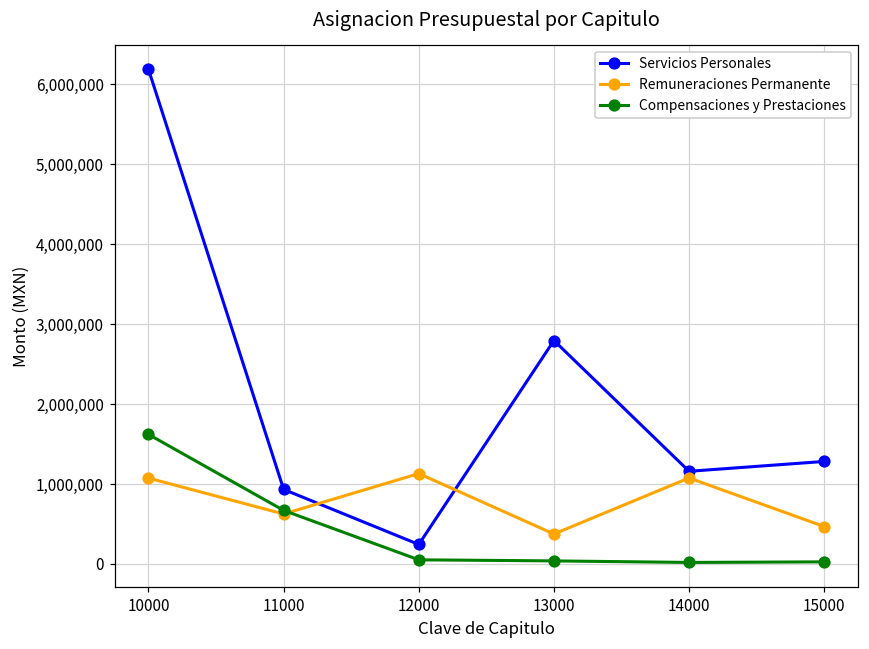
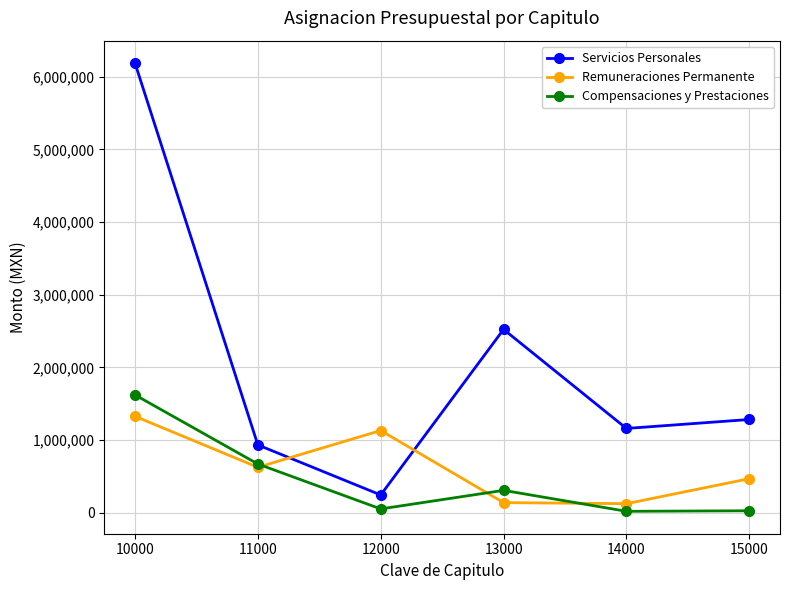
Remuneraciones Permanente, 10000: 1,100,000 -> 1,300,000
Servicios Personales, 13000: 2,800,000 -> 2,500,000
Remuneraciones Permanente, 13000: 400,000 -> 100,000
Compensaciones y Prestaciones, 13000: 0 -> 300,000
Remuneraciones Permanente, 14000: 1,100,000 -> 100,000
